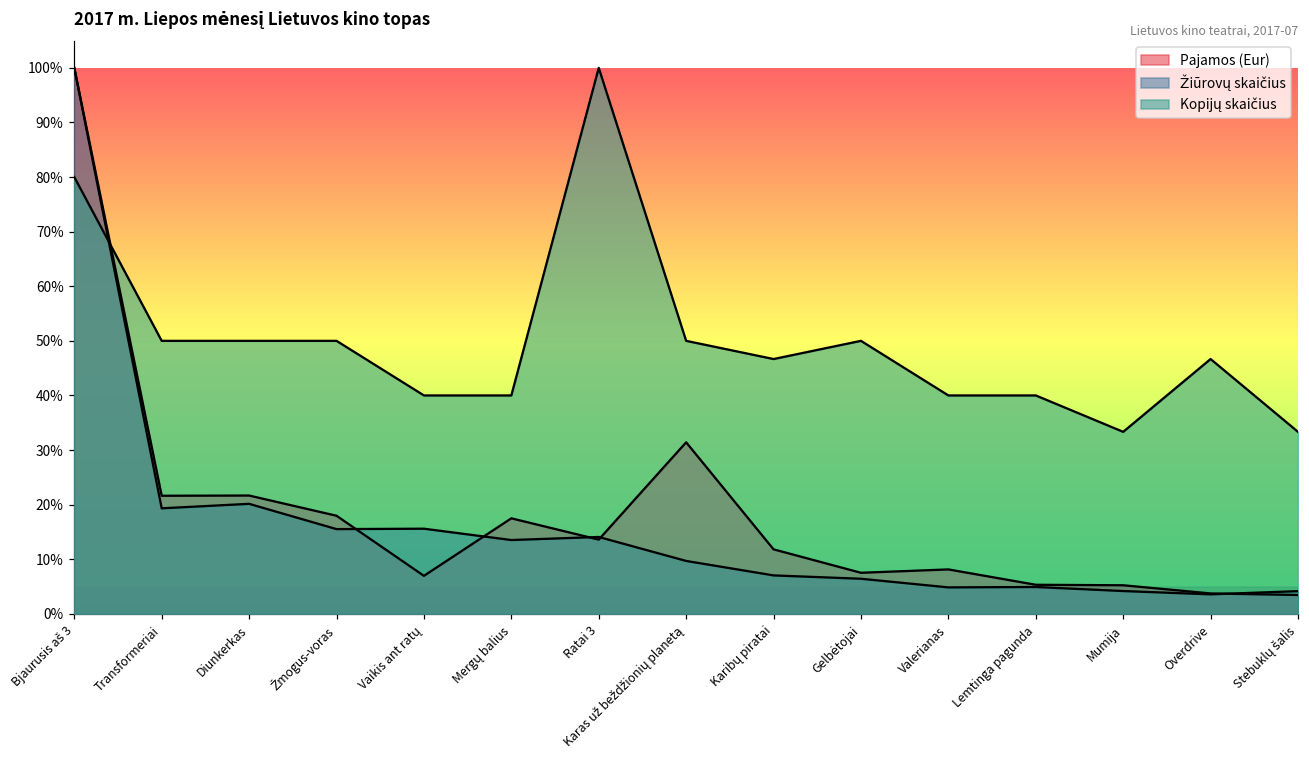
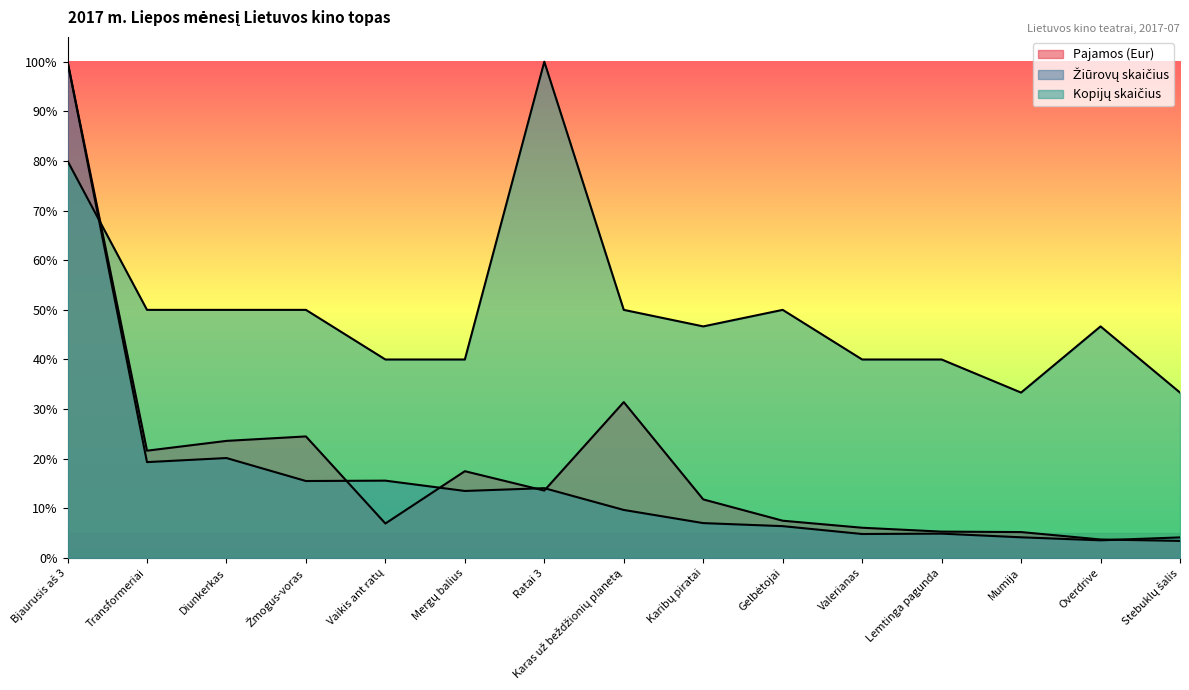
Pajamos (Eur), Diunkerkas: 22% -> 24%
Pajamos (Eur), Žmogus-voras: 18% -> 24%
Pajamos (Eur), Valerianas: 8% -> 6%
